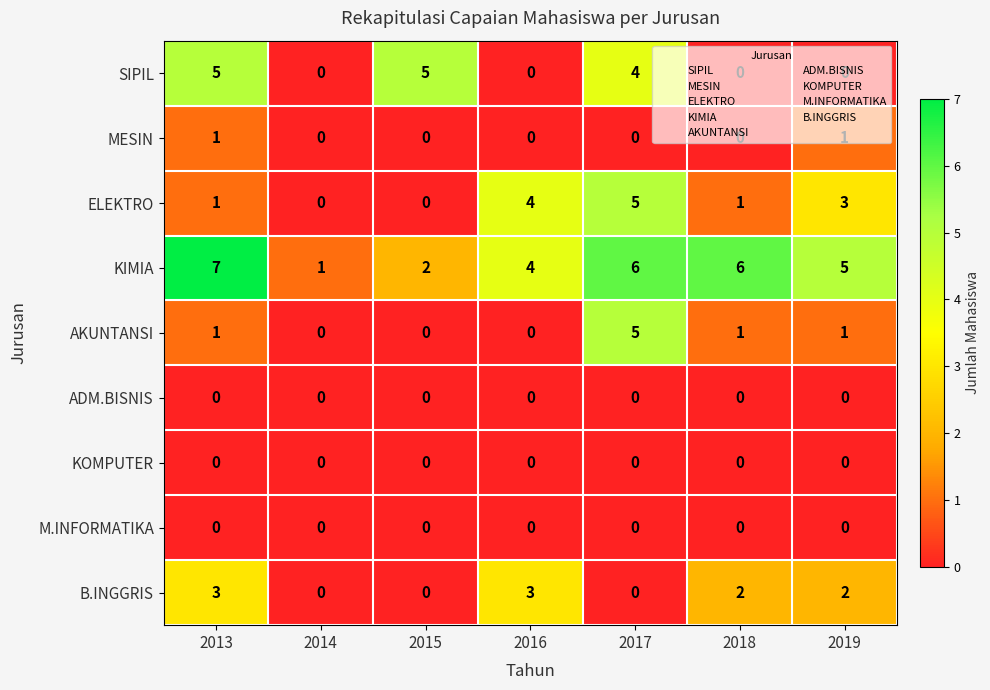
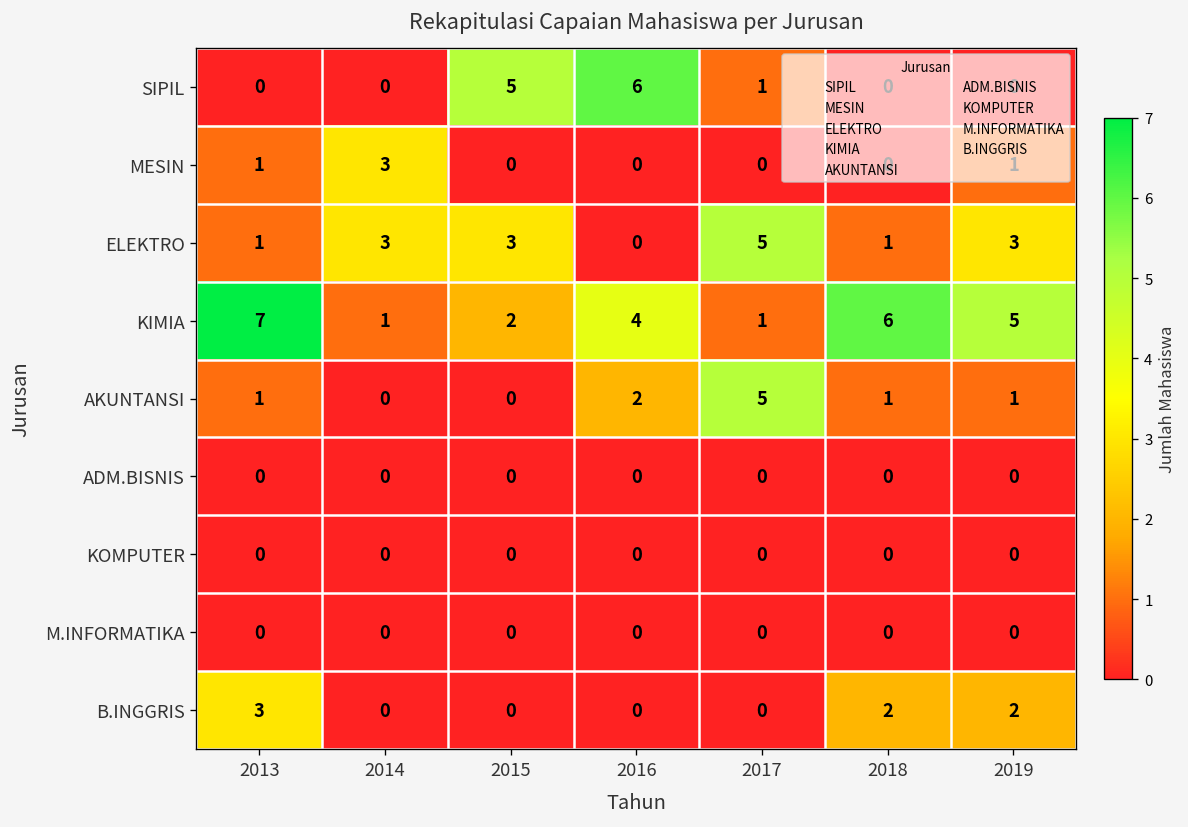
SIPIL, 2013: 5 -> 0
SIPIL, 2016: 0 -> 6
SIPIL, 2017: 4 -> 1
MESIN, 2014: 0 -> 3
ELEKTRO, 2014: 0 -> 3
ELEKTRO, 2015: 0 -> 3
ELEKTRO, 2016: 4 -> 0
KIMIA, 2017: 6 -> 1
AKUNTANSI, 2016: 0 -> 2
B.INGGRIS, 2016: 3 -> 0
